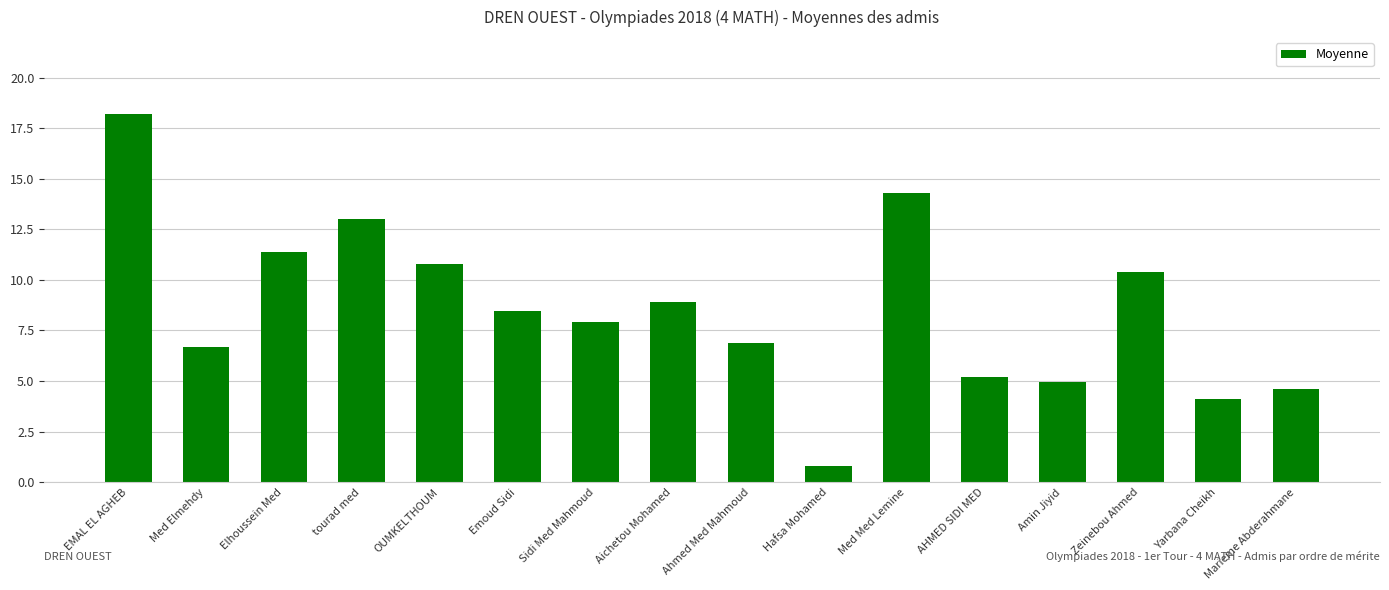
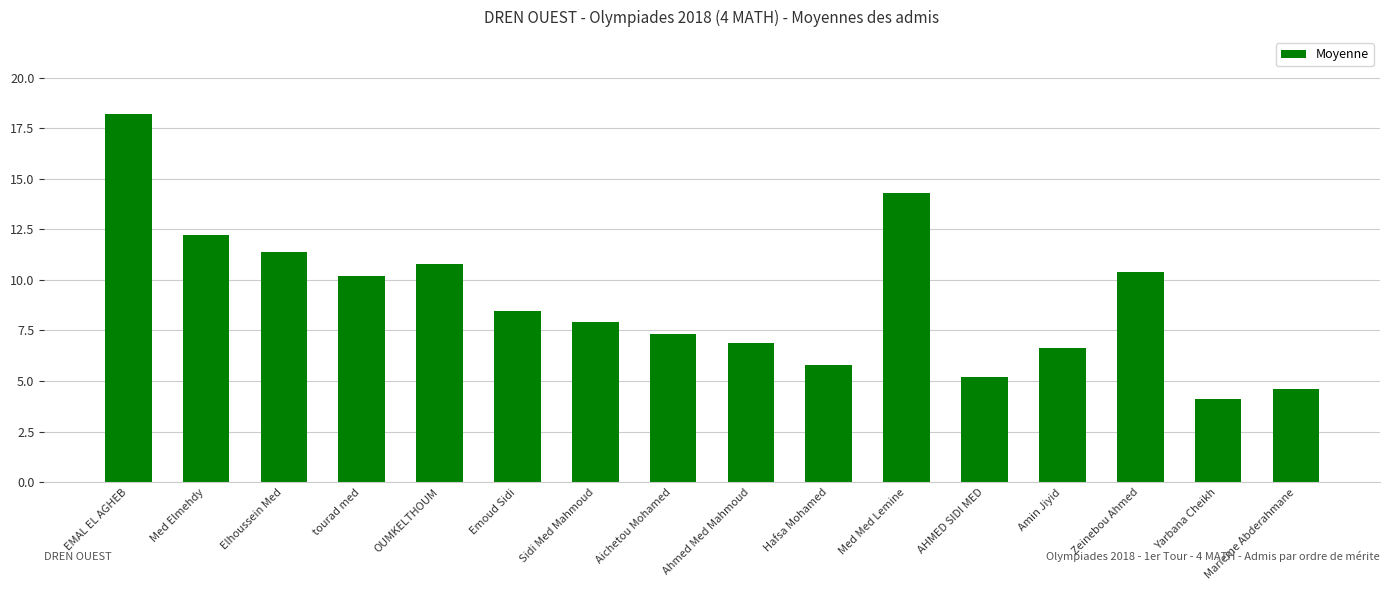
Med Elmehdy: 6.7 -> 12.2
tourad med: 13.0 -> 10.2
Aichetou Mohamed: 8.9 -> 7.3
Hafsa Mohamed: 0.8 -> 5.8
Amin Jiyid: 4.9 -> 6.6
